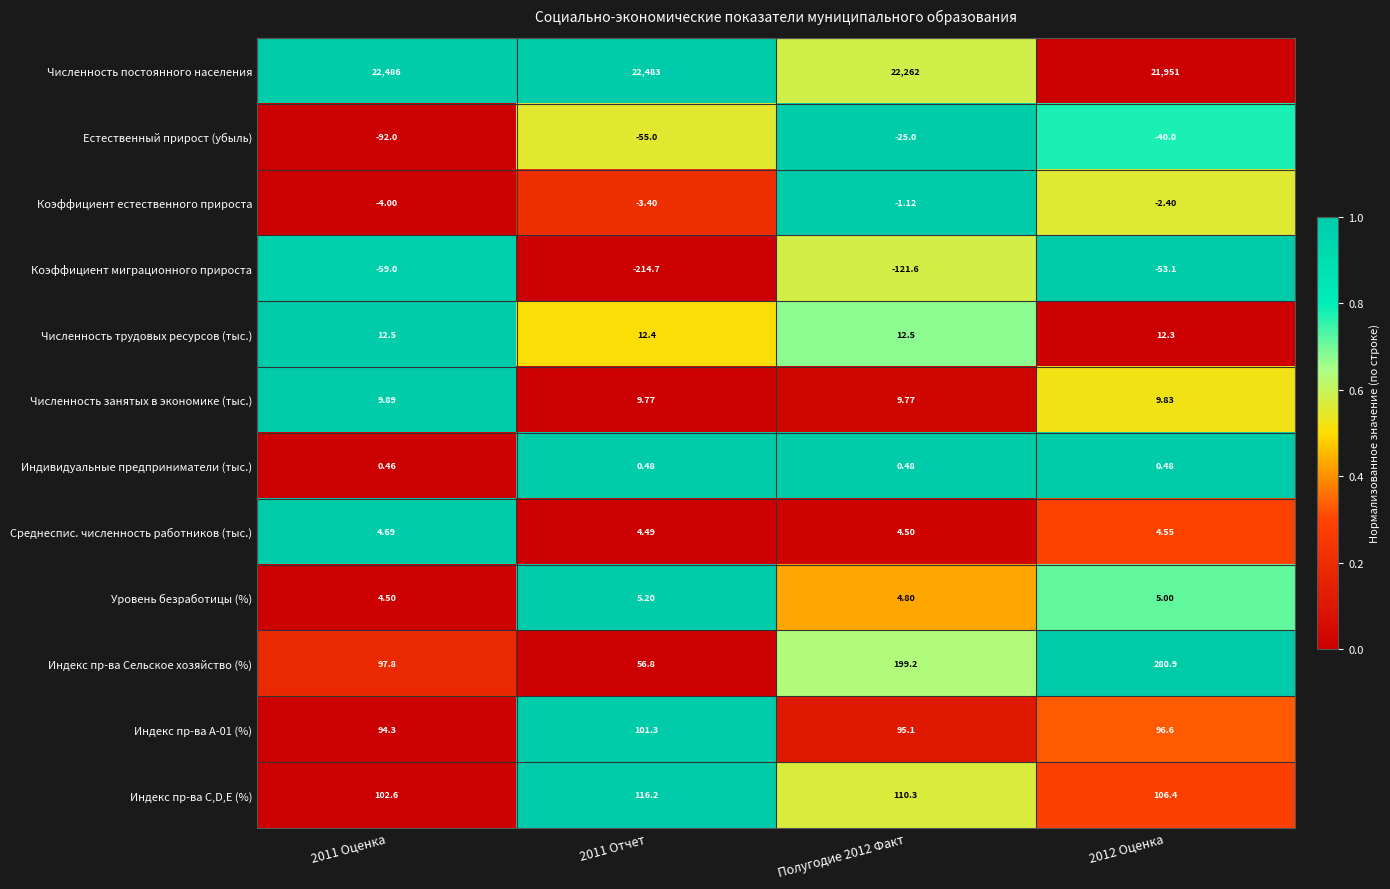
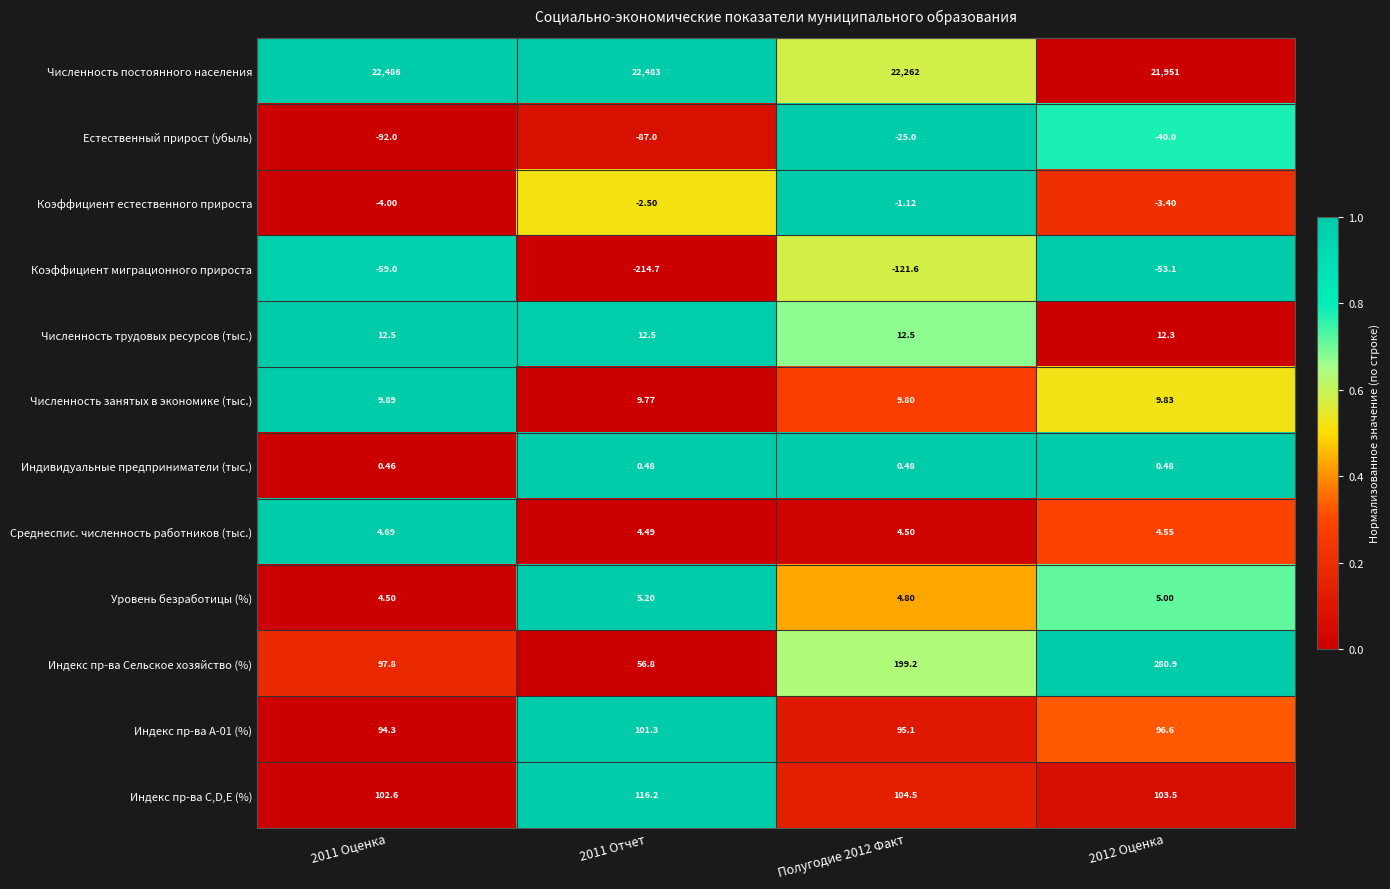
Естественный прирост (убыль), 2011 Отчет: -55.0 -> -87.0
Коэффициент естественного прироста, 2011 Отчет: -3.40 -> -2.50
Коэффициент естественного прироста, 2012 Оценка: -2.40 -> -3.40
Численность трудовых ресурсов (тыс.), 2011 Отчет: 12.4 -> 12.5
Численность занятых в экономике (тыс.), Полугодие 2012 Факт: 9.77 -> 9.80
Индекс пр-ва C,D,E (%), Полугодие 2012 Факт: 110.3 -> 104.5
Индекс пр-ва C,D,E (%), 2012 Оценка: 106.4 -> 103.5
